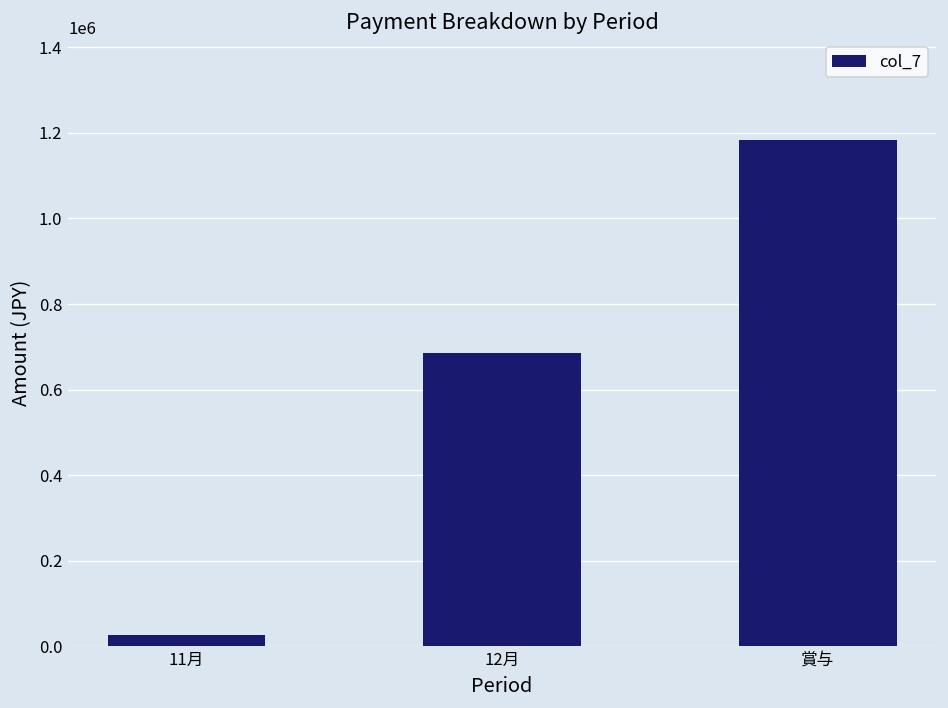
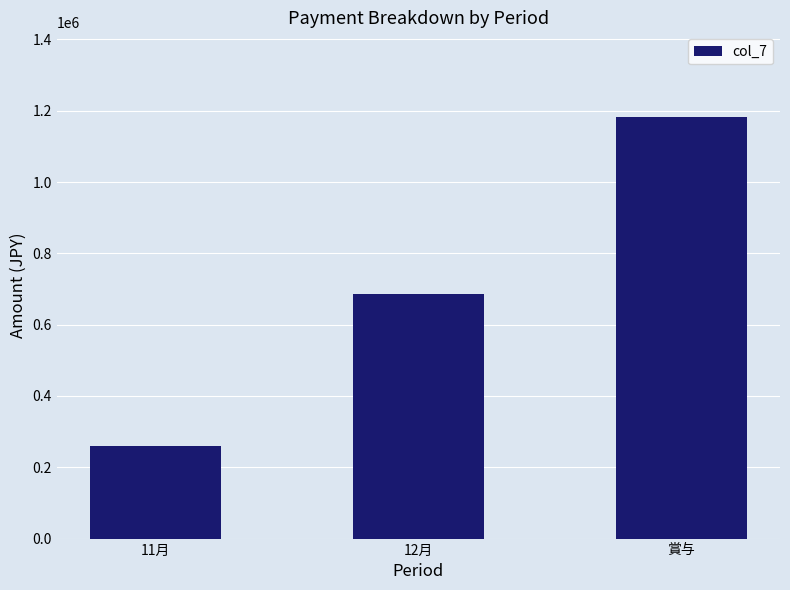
11月: 30000 -> 260000
